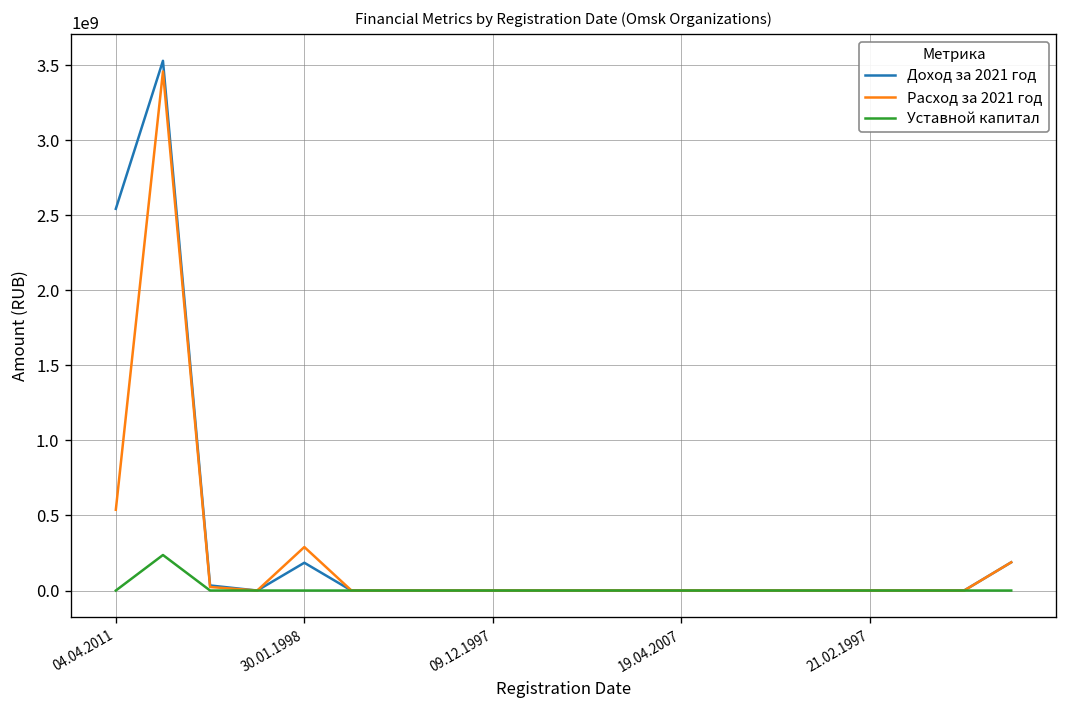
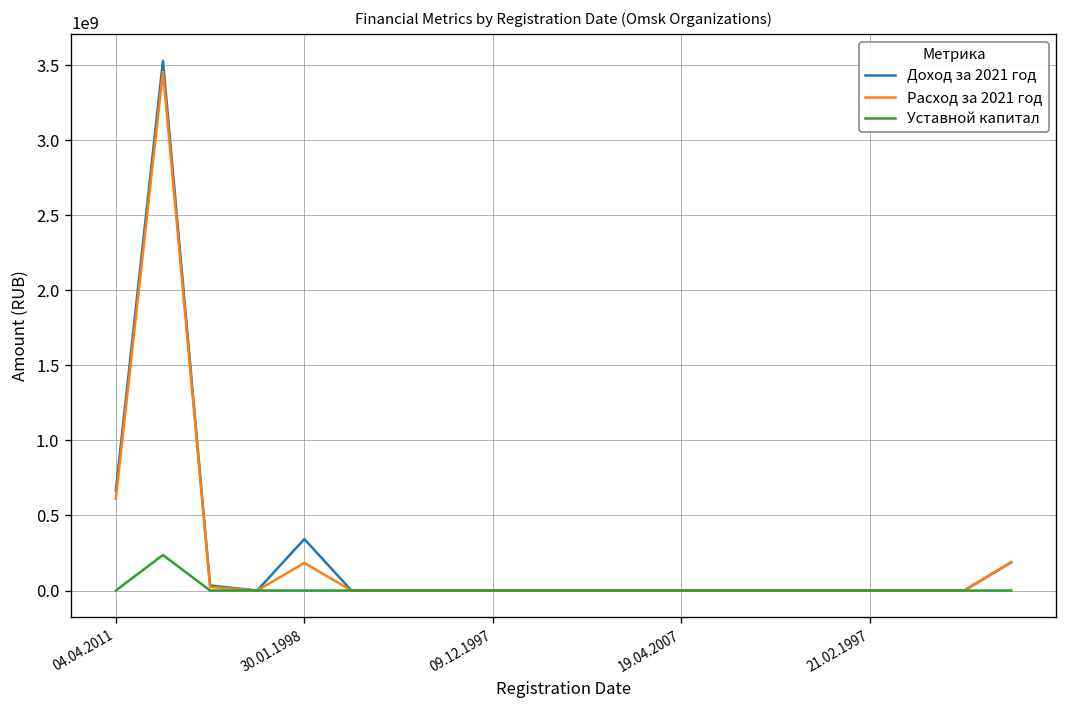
Доход за 2021 год, 04.04.2011: 2540000000 -> 670000000
Расход за 2021 год, 04.04.2011: 540000000 -> 610000000
Доход за 2021 год, 30.01.1998: 190000000 -> 340000000
Расход за 2021 год, 30.01.1998: 290000000 -> 180000000
